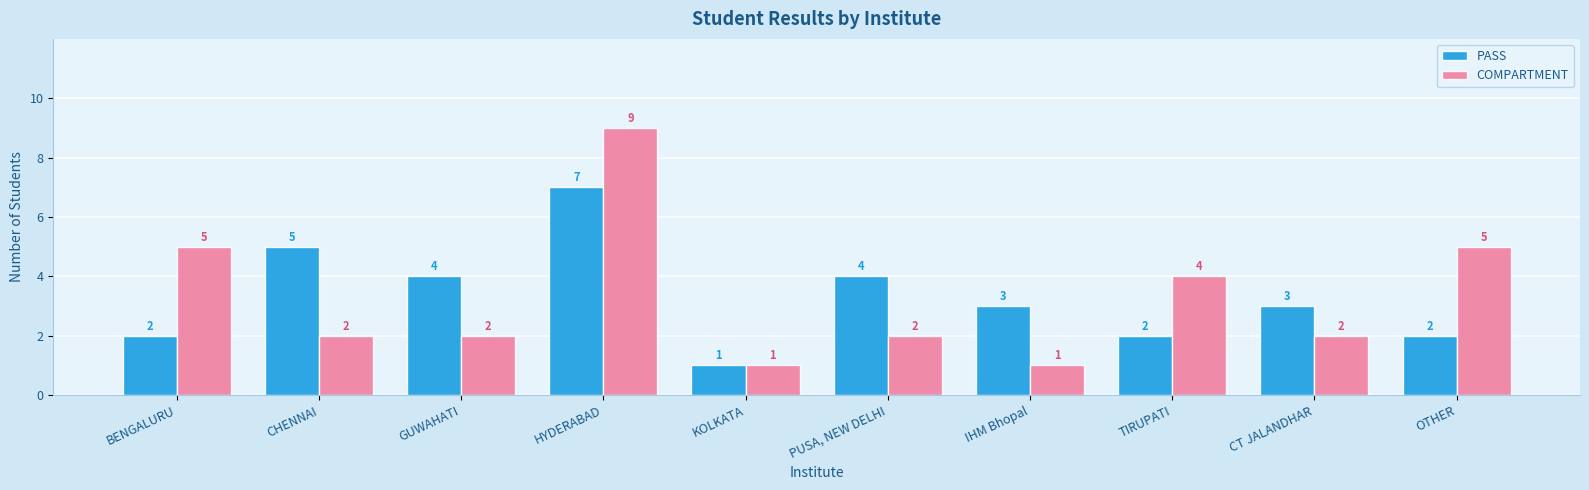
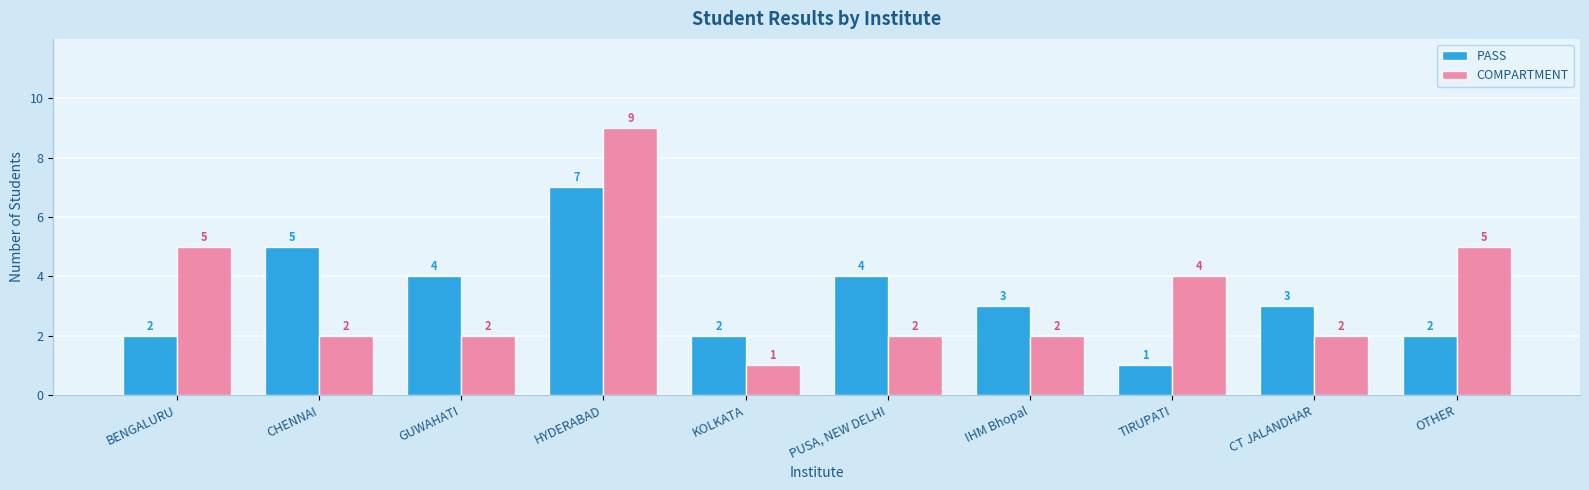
PASS, KOLKATA: 1 -> 2
COMPARTMENT, IHM Bhopal: 1 -> 2
PASS, TIRUPATI: 2 -> 1
